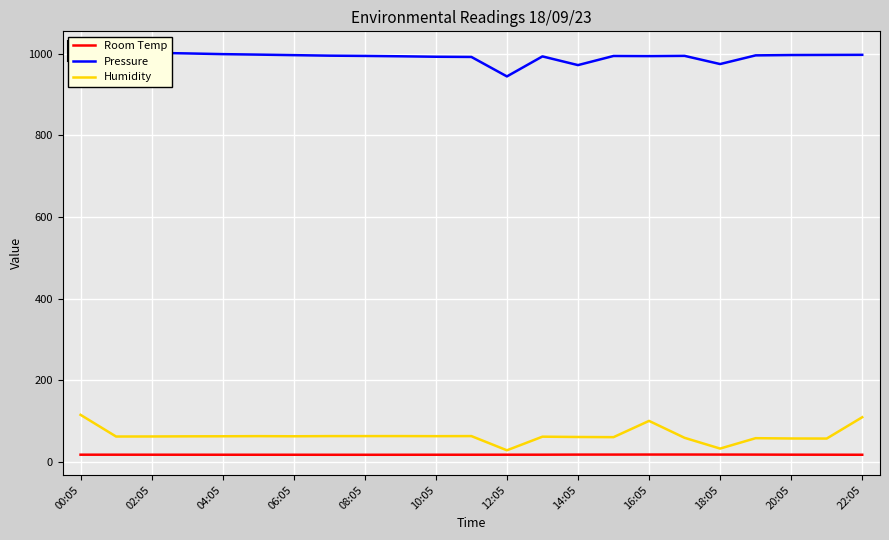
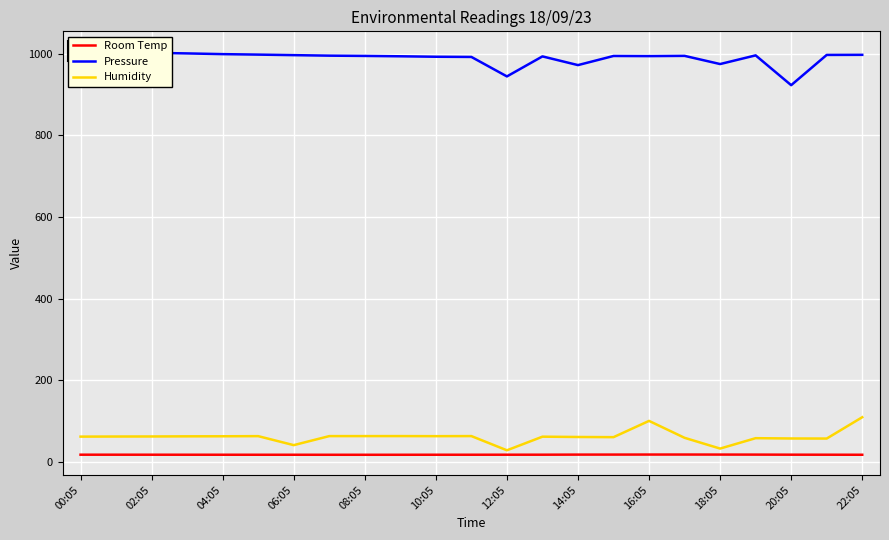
Humidity, 00:05: 120 -> 60
Humidity, 06:05: 60 -> 40
Pressure, 20:05: 1000 -> 920
